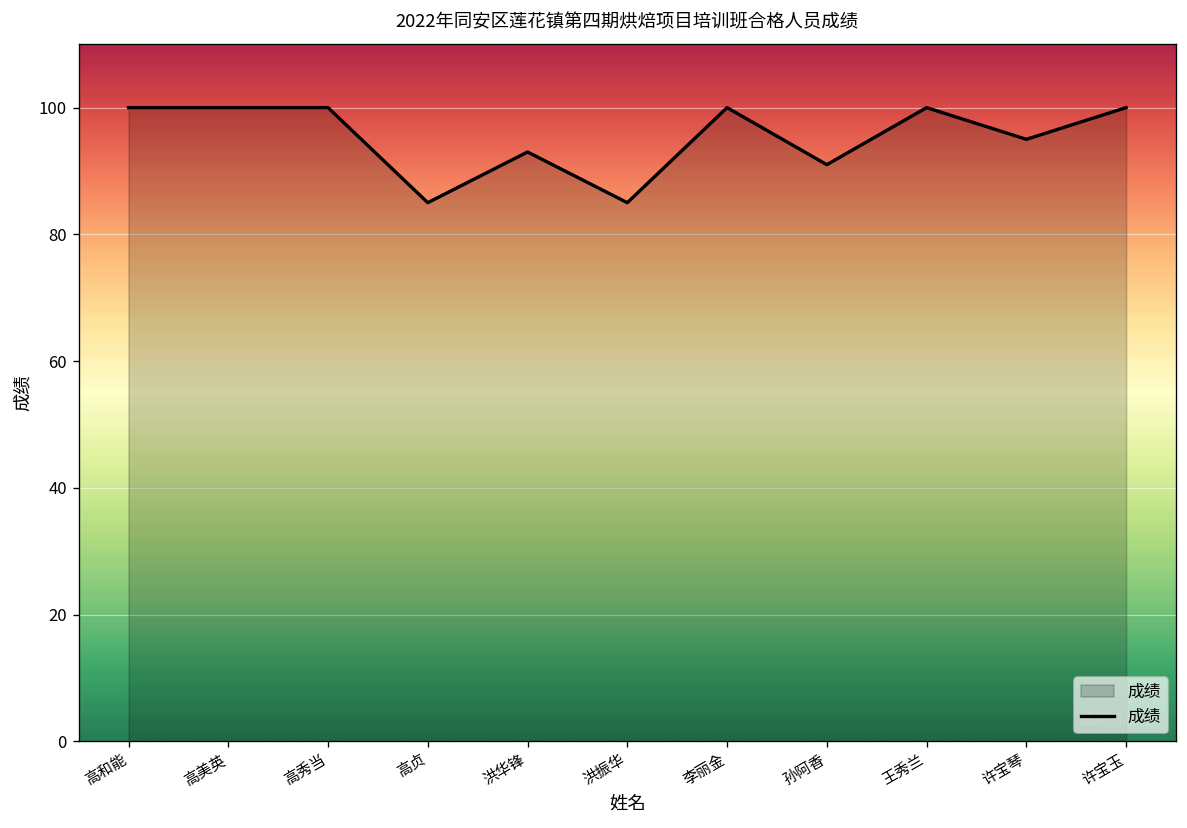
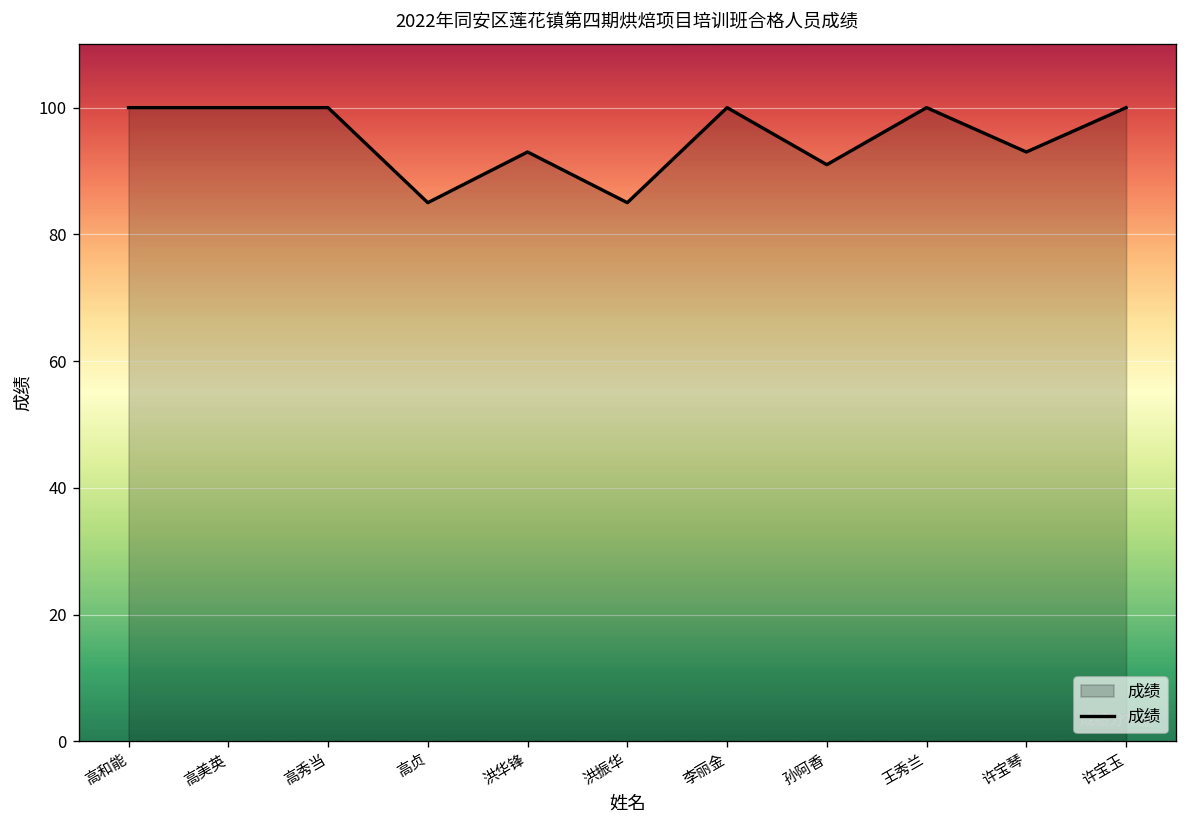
许宝琴: 95 -> 93
